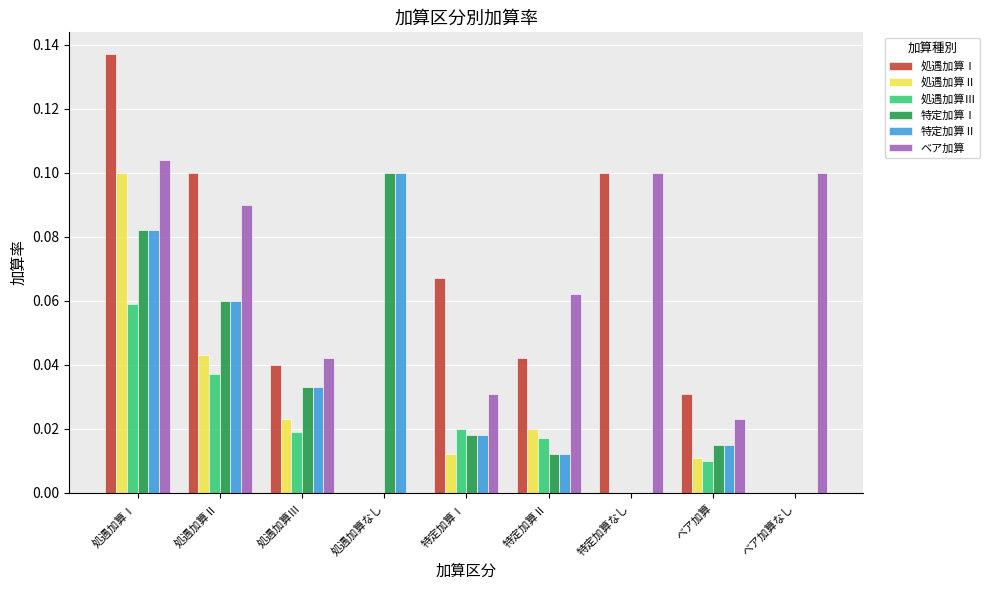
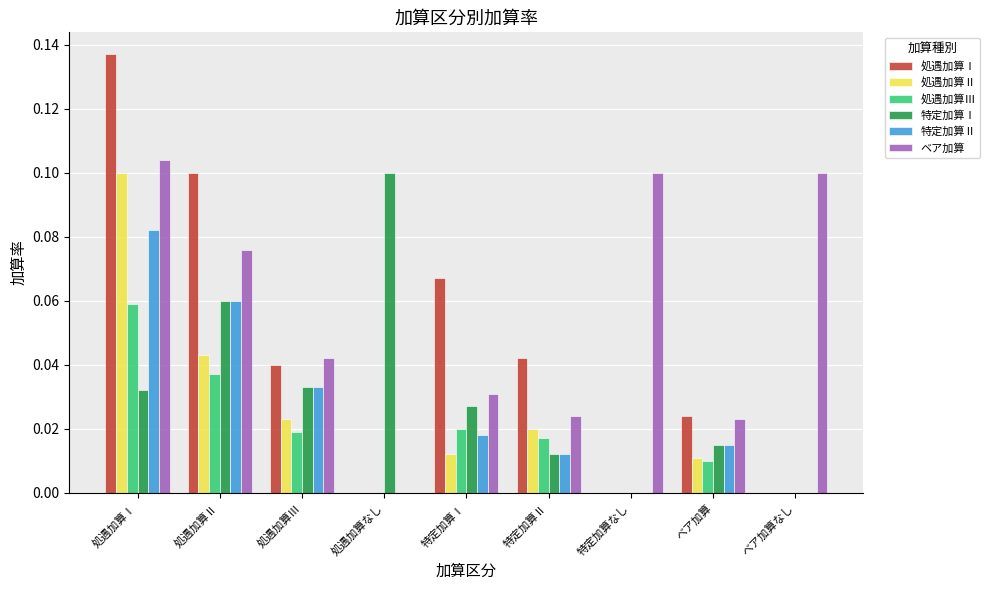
特定加算Ⅰ, 処遇加算Ⅰ: 0.082 -> 0.032
ベア加算, 処遇加算Ⅱ: 0.090 -> 0.076
特定加算Ⅱ, 処遇加算なし: 0.1 -> 0.0
特定加算Ⅰ, 特定加算Ⅰ: 0.018 -> 0.027
ベア加算, 特定加算Ⅱ: 0.062 -> 0.024
処遇加算Ⅰ, 特定加算なし: 0.1 -> 0.0
処遇加算Ⅰ, ベア加算: 0.031 -> 0.024
